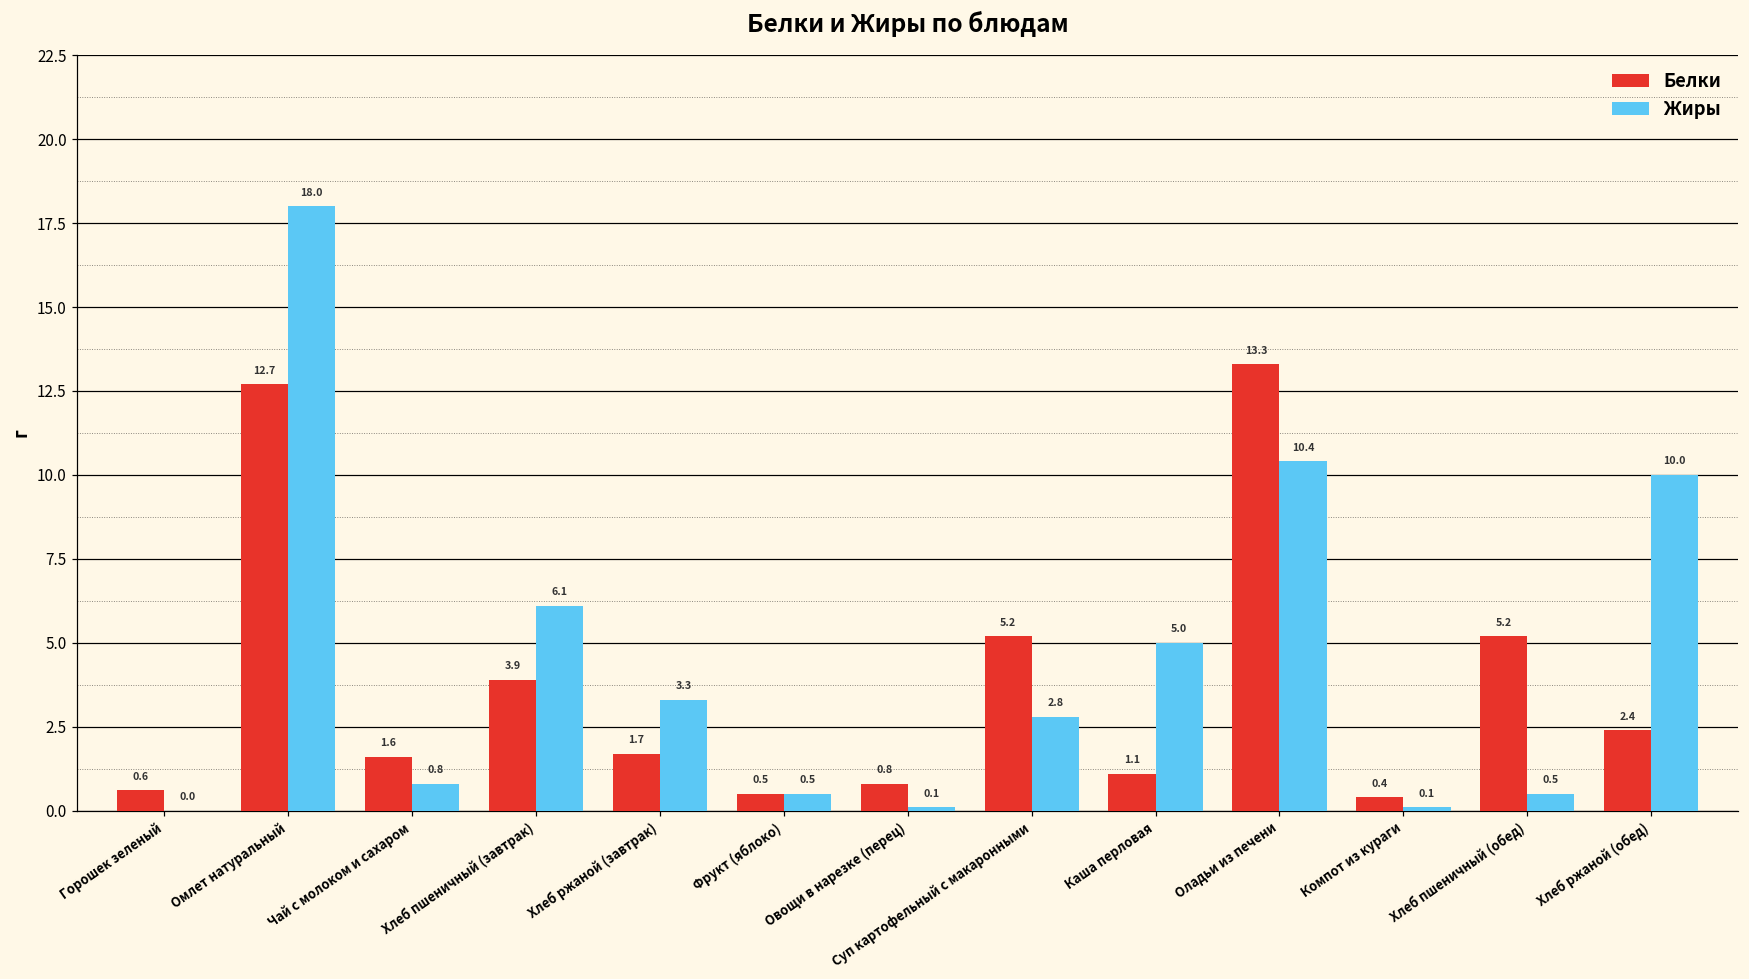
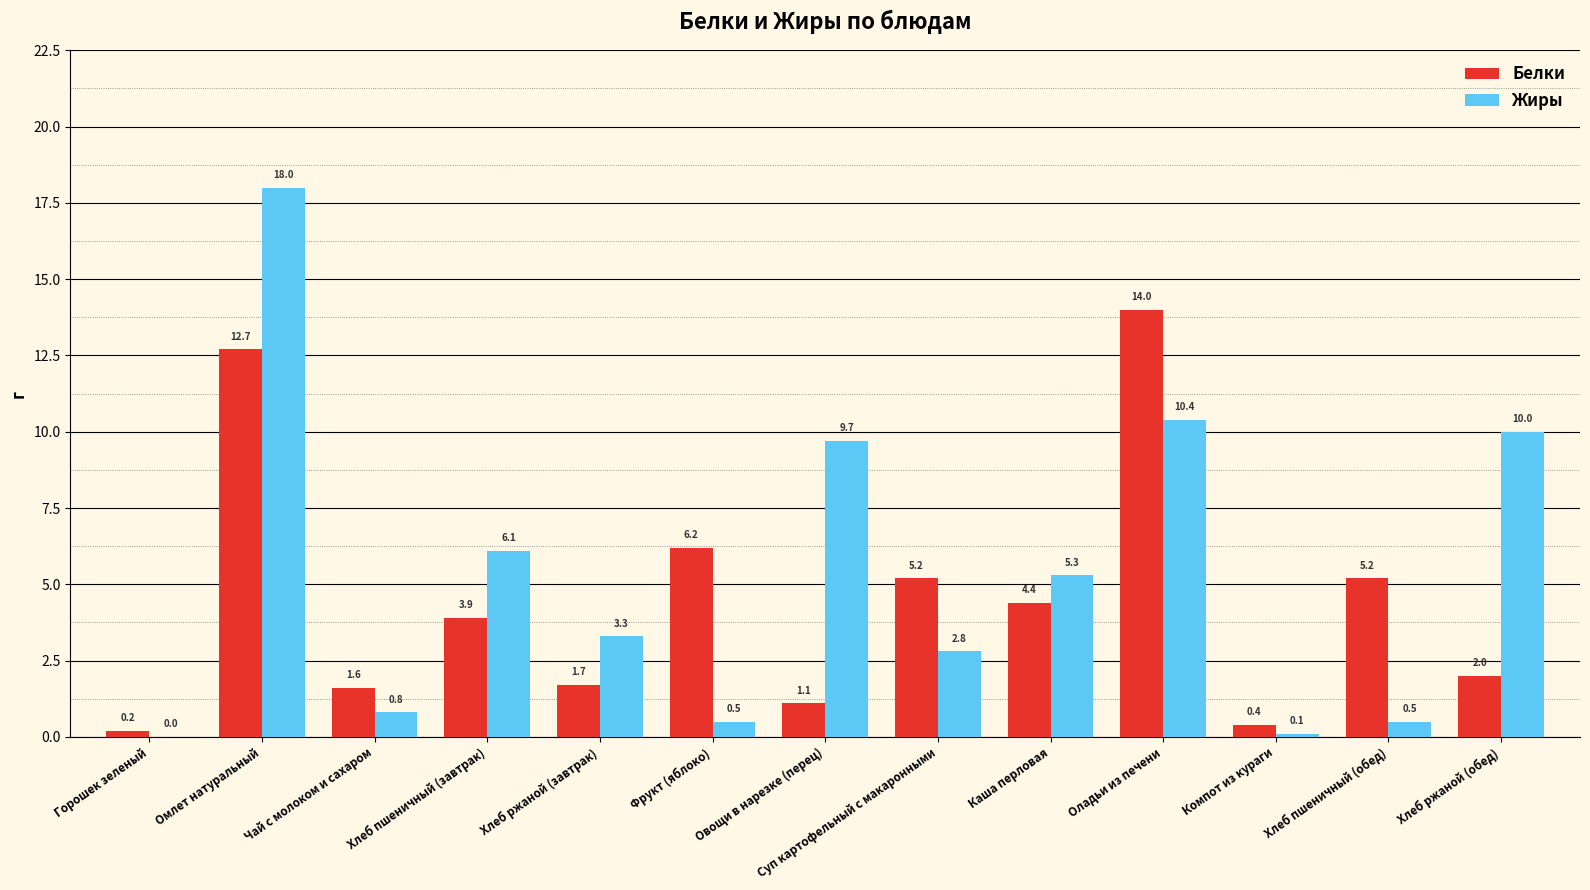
Белки, Горошек зеленый: 0.6 -> 0.2
Белки, Фрукт (яблоко): 0.5 -> 6.2
Белки, Овощи в нарезке (перец): 0.8 -> 1.1
Жиры, Овощи в нарезке (перец): 0.1 -> 9.7
Белки, Каша перловая: 1.1 -> 4.4
Жиры, Каша перловая: 5.0 -> 5.3
Белки, Оладьи из печени: 13.3 -> 14.0
Белки, Хлеб ржаной (обед): 2.4 -> 2.0
